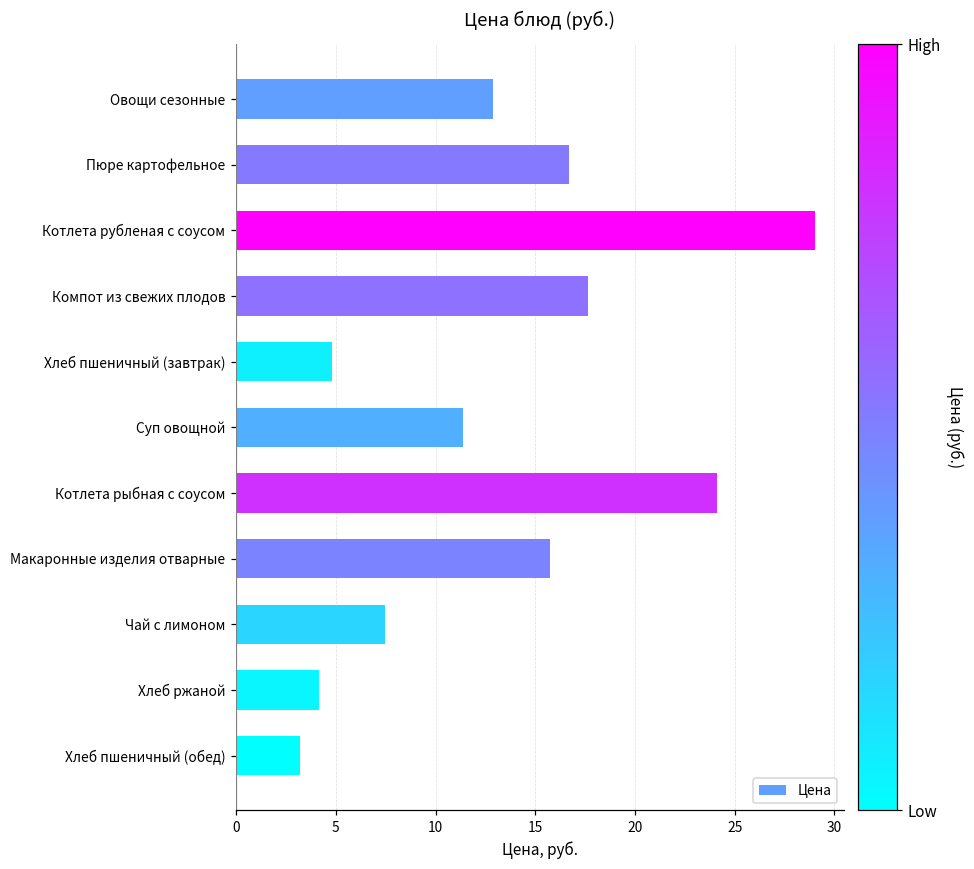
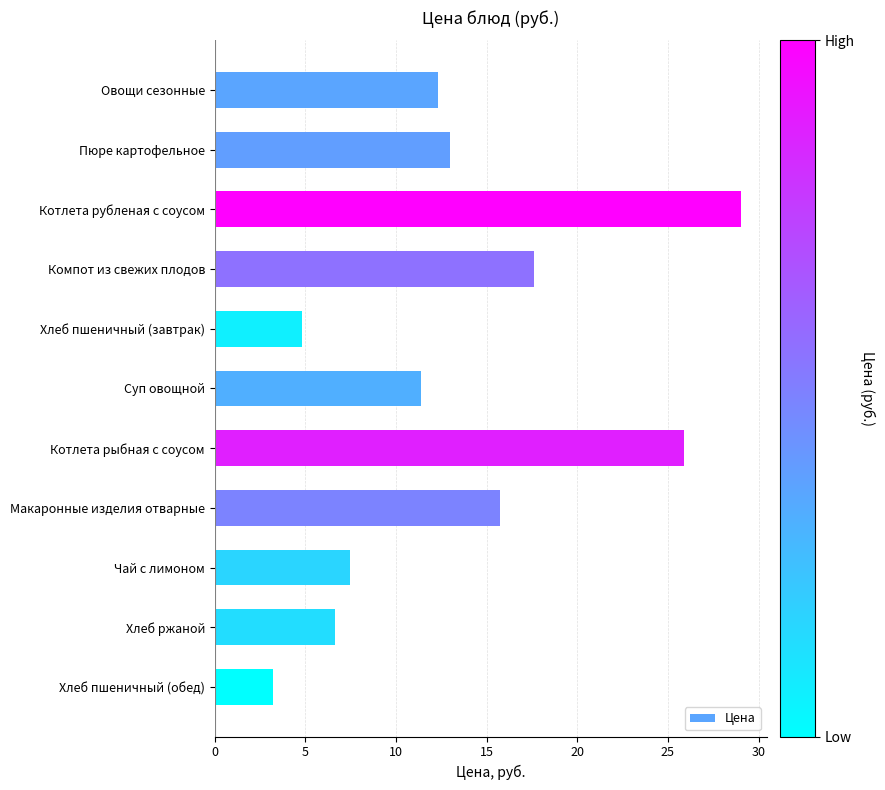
Овощи сезонные: 12.9 -> 12.3
Пюре картофельное: 16.7 -> 13.0
Котлета рыбная с соусом: 24.1 -> 25.9
Хлеб ржаной: 4.2 -> 6.7
